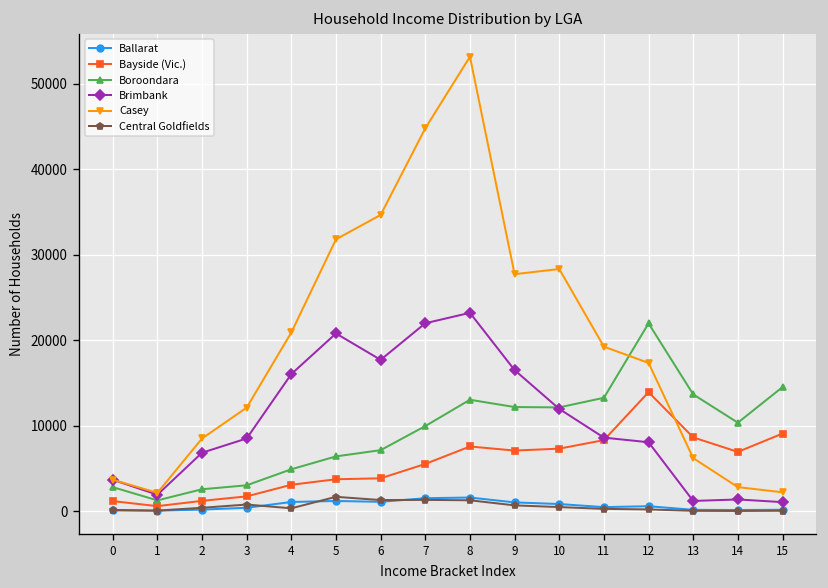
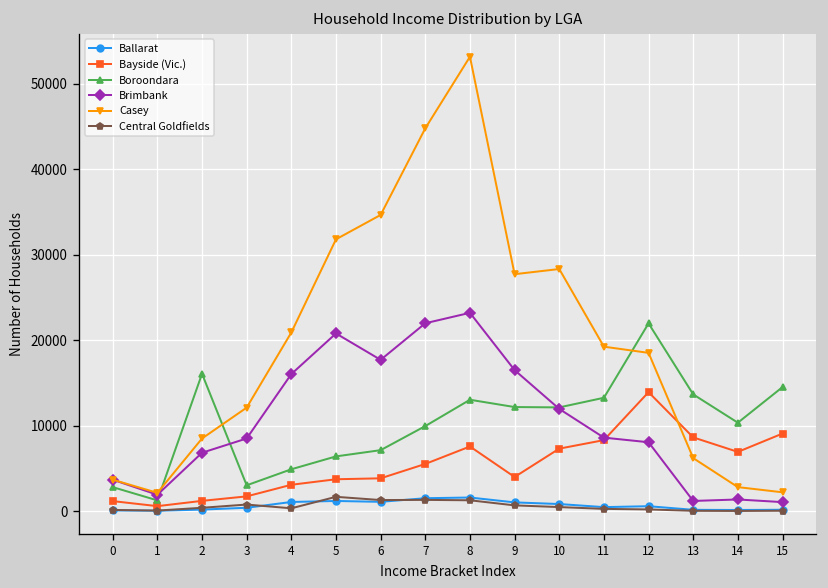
Boroondara, 2: 3000 -> 16000
Bayside (Vic.), 9: 7000 -> 4000
Casey, 12: 17000 -> 19000
